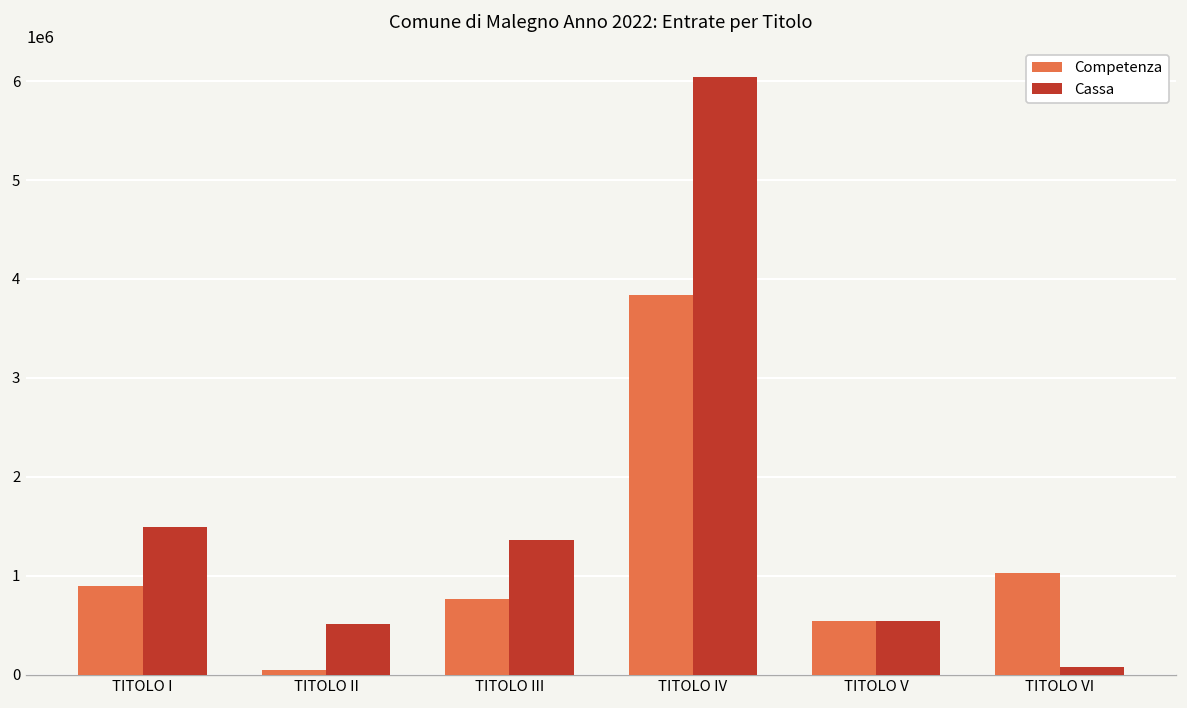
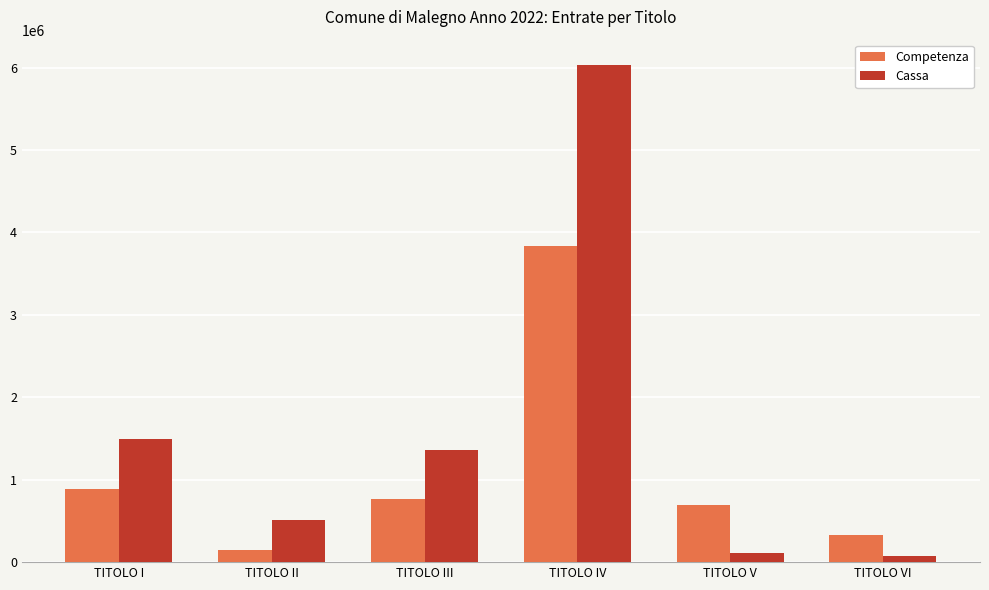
Competenza, TITOLO II: 0 -> 100000
Competenza, TITOLO V: 500000 -> 700000
Cassa, TITOLO V: 500000 -> 100000
Competenza, TITOLO VI: 1000000 -> 300000
